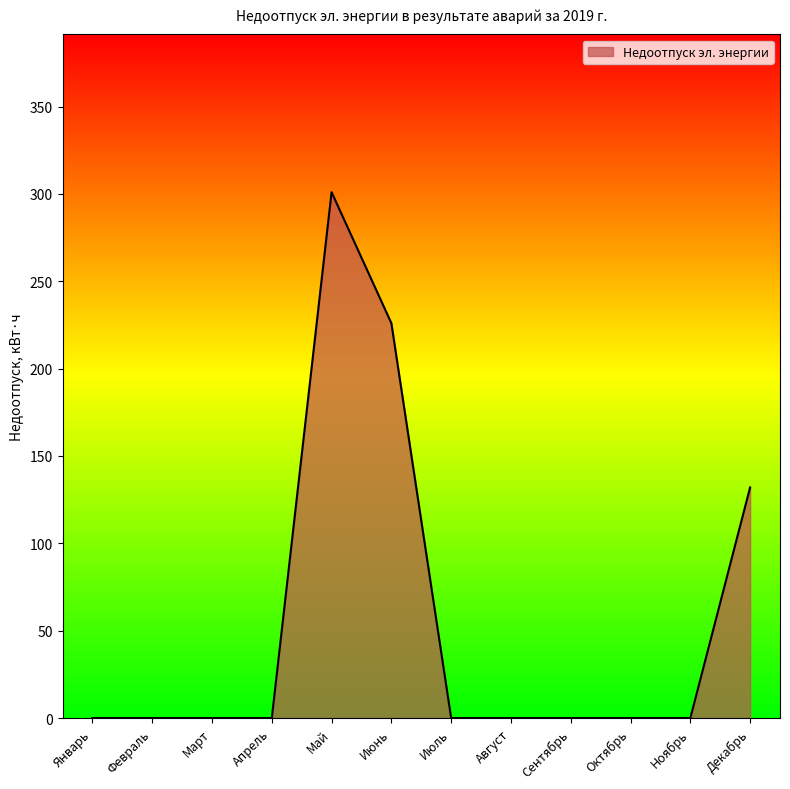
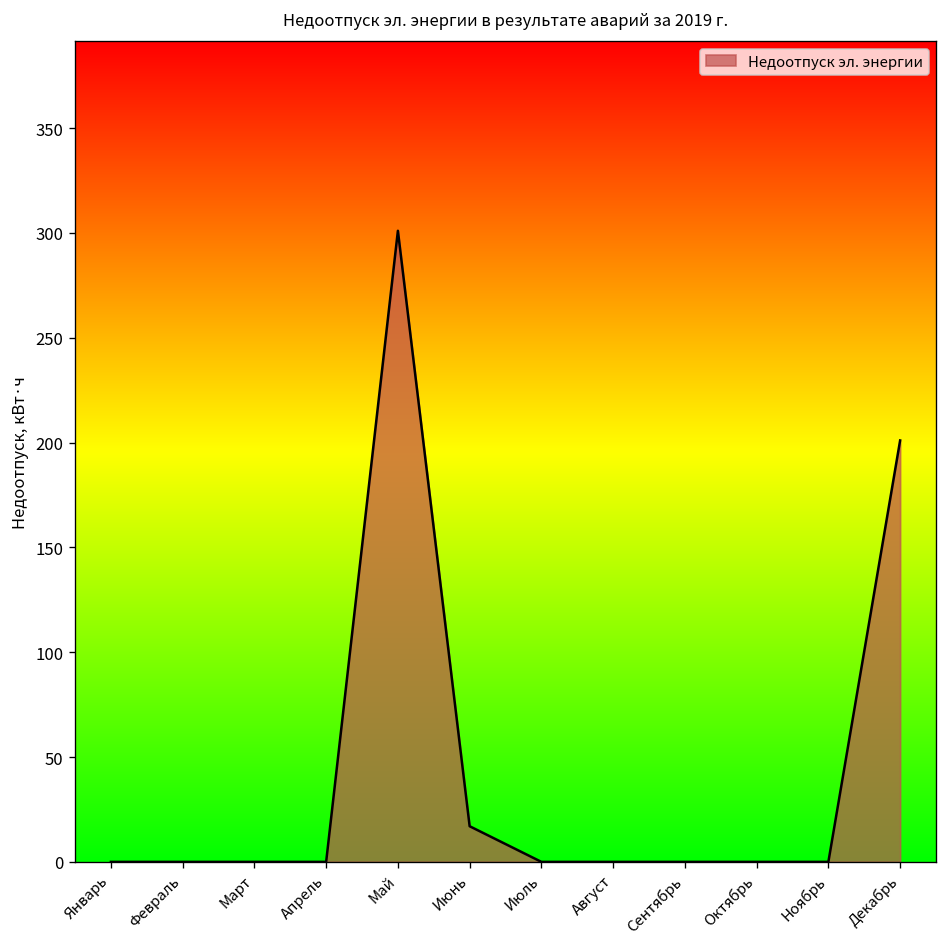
Июнь: 226 -> 17
Декабрь: 132 -> 201
